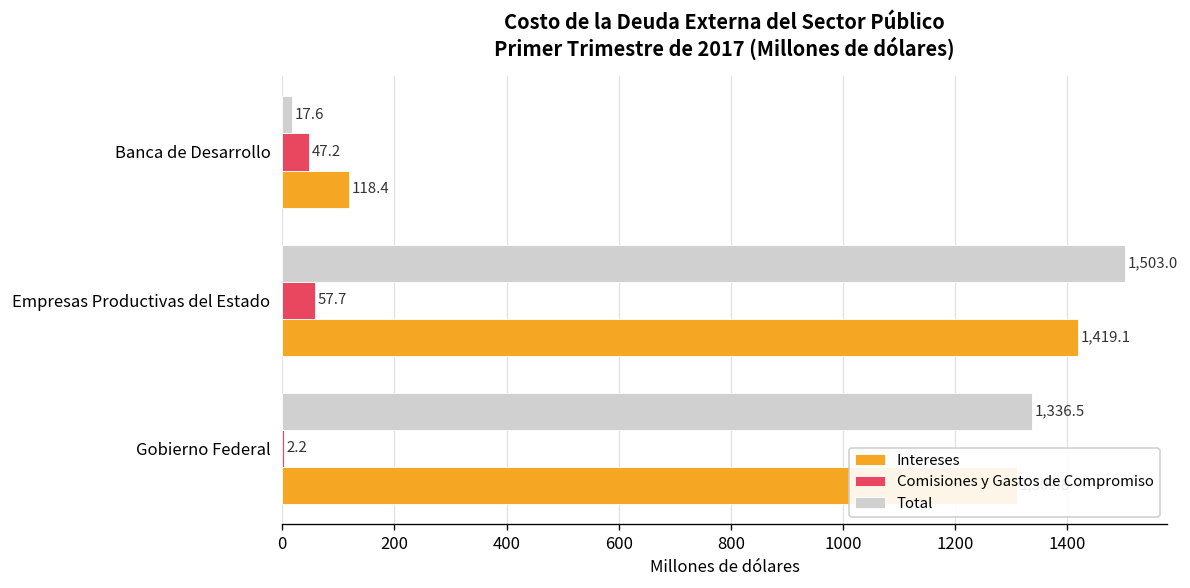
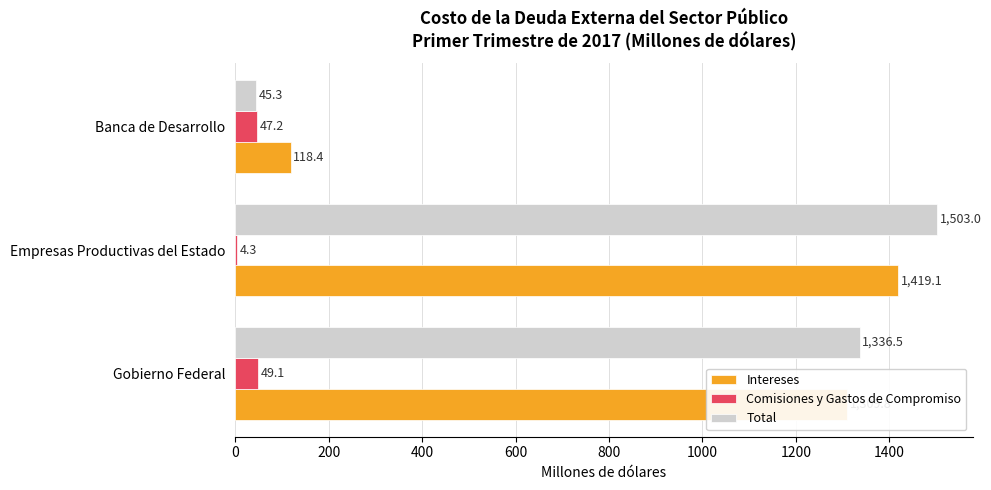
Total, Banca de Desarrollo: 17.6 -> 45.3
Comisiones y Gastos de Compromiso, Empresas Productivas del Estado: 57.7 -> 4.3
Comisiones y Gastos de Compromiso, Gobierno Federal: 2.2 -> 49.1
